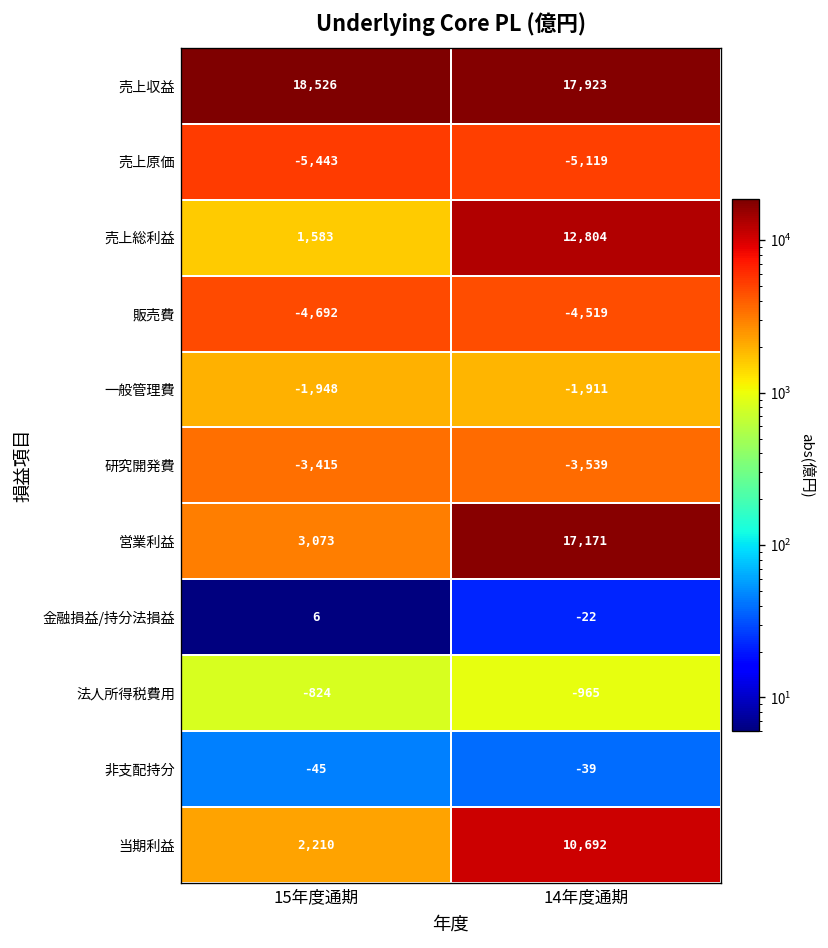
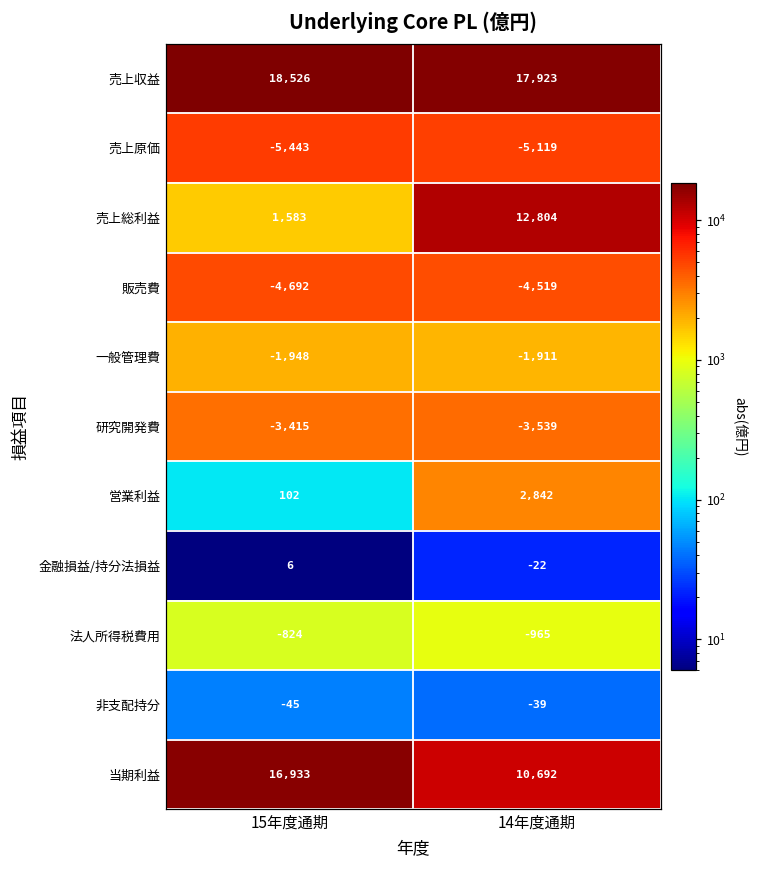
営業利益, 15年度通期: 3,073 -> 102
営業利益, 14年度通期: 17,171 -> 2,842
当期利益, 15年度通期: 2,210 -> 16,933
